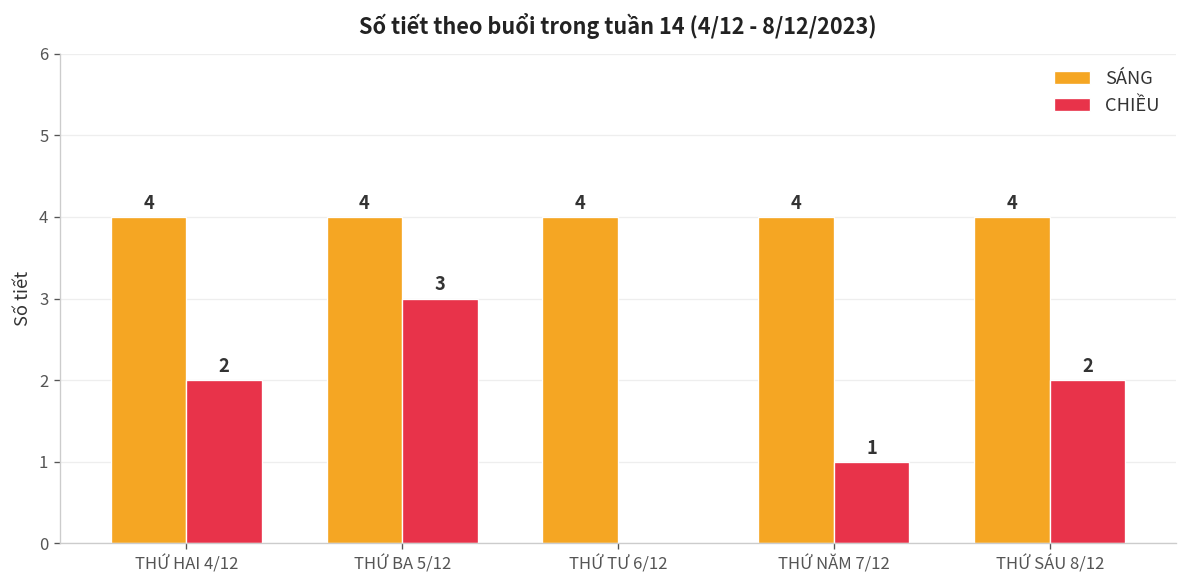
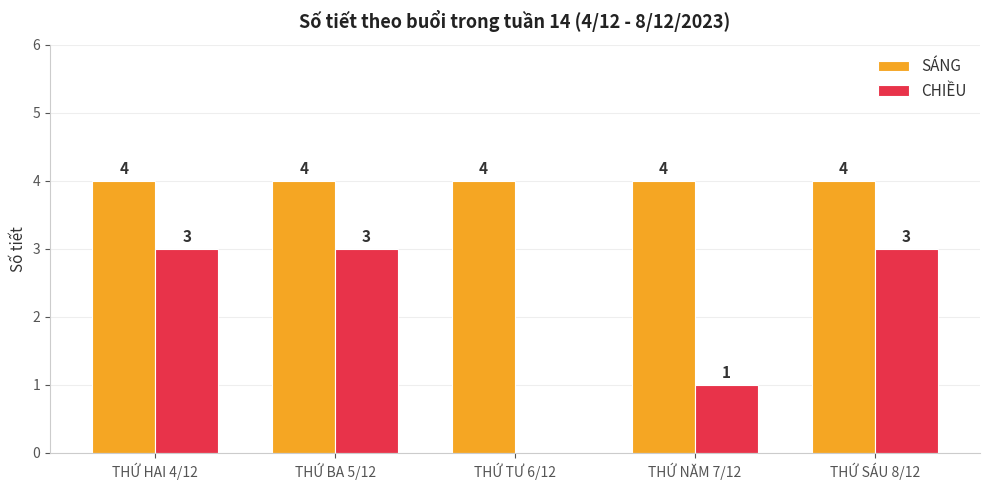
CHIỀU, THỨ HAI 4/12: 2 -> 3
CHIỀU, THỨ SÁU 8/12: 2 -> 3
